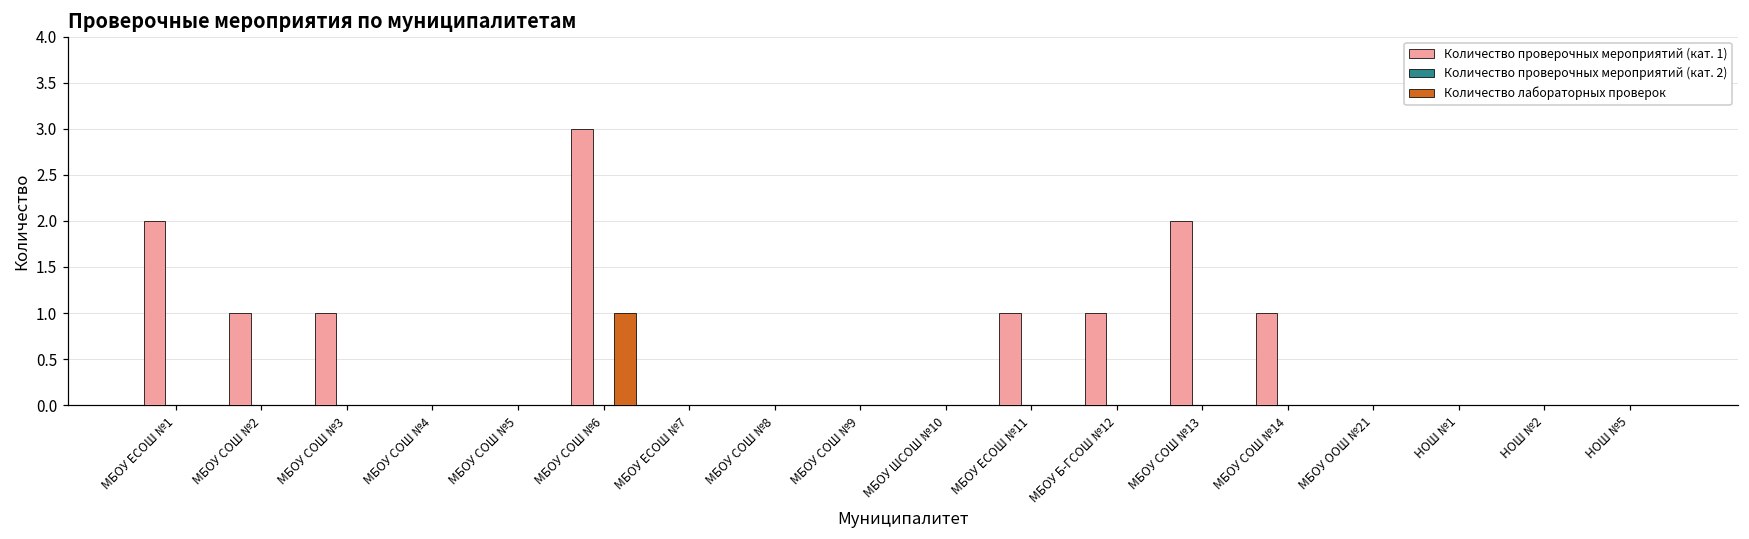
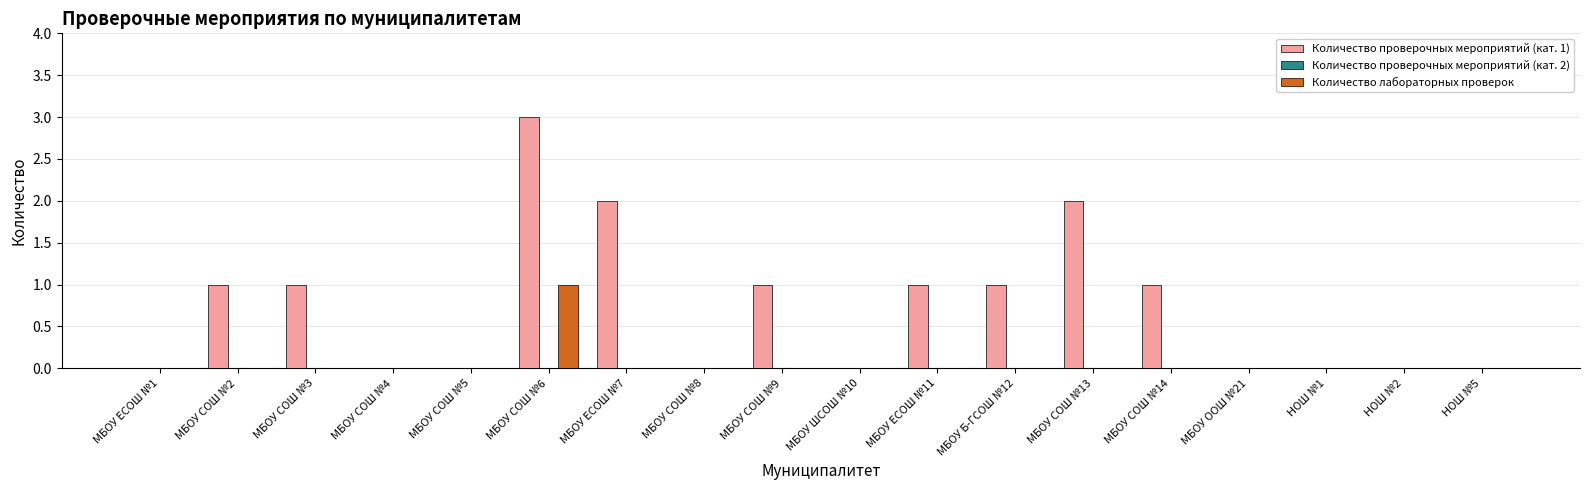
Количество проверочных мероприятий (кат. 1), МБОУ ЕСОШ №1: 2 -> 0
Количество проверочных мероприятий (кат. 1), МБОУ ЕСОШ №7: 0 -> 2
Количество проверочных мероприятий (кат. 1), МБОУ СОШ №9: 0 -> 1
